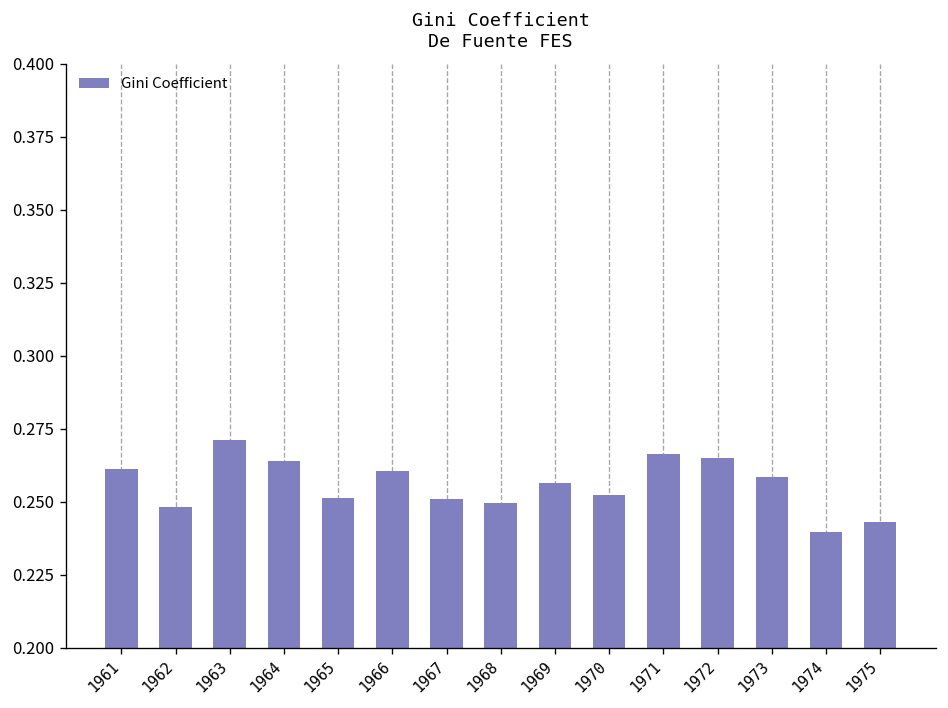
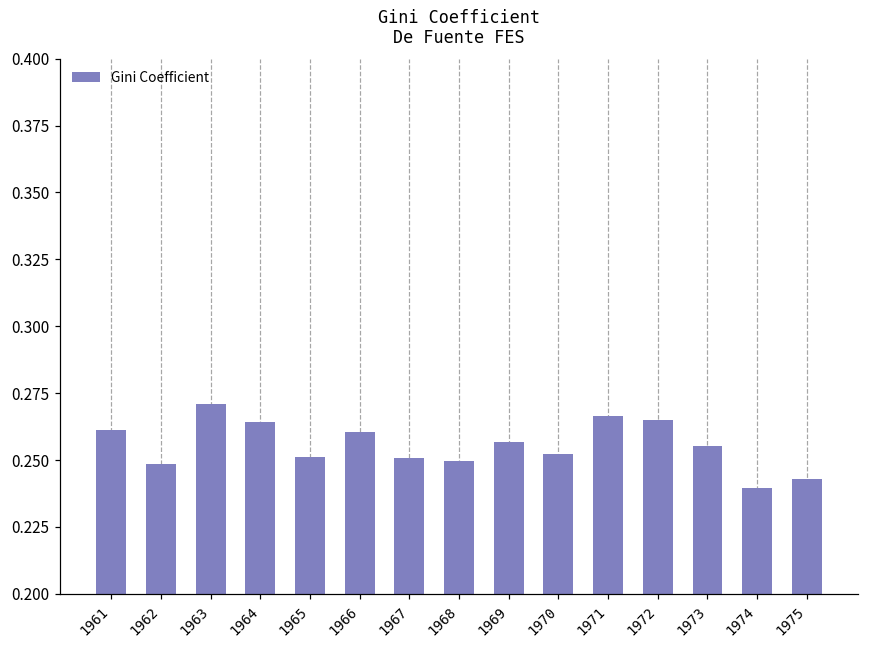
1973: 0.259 -> 0.255
